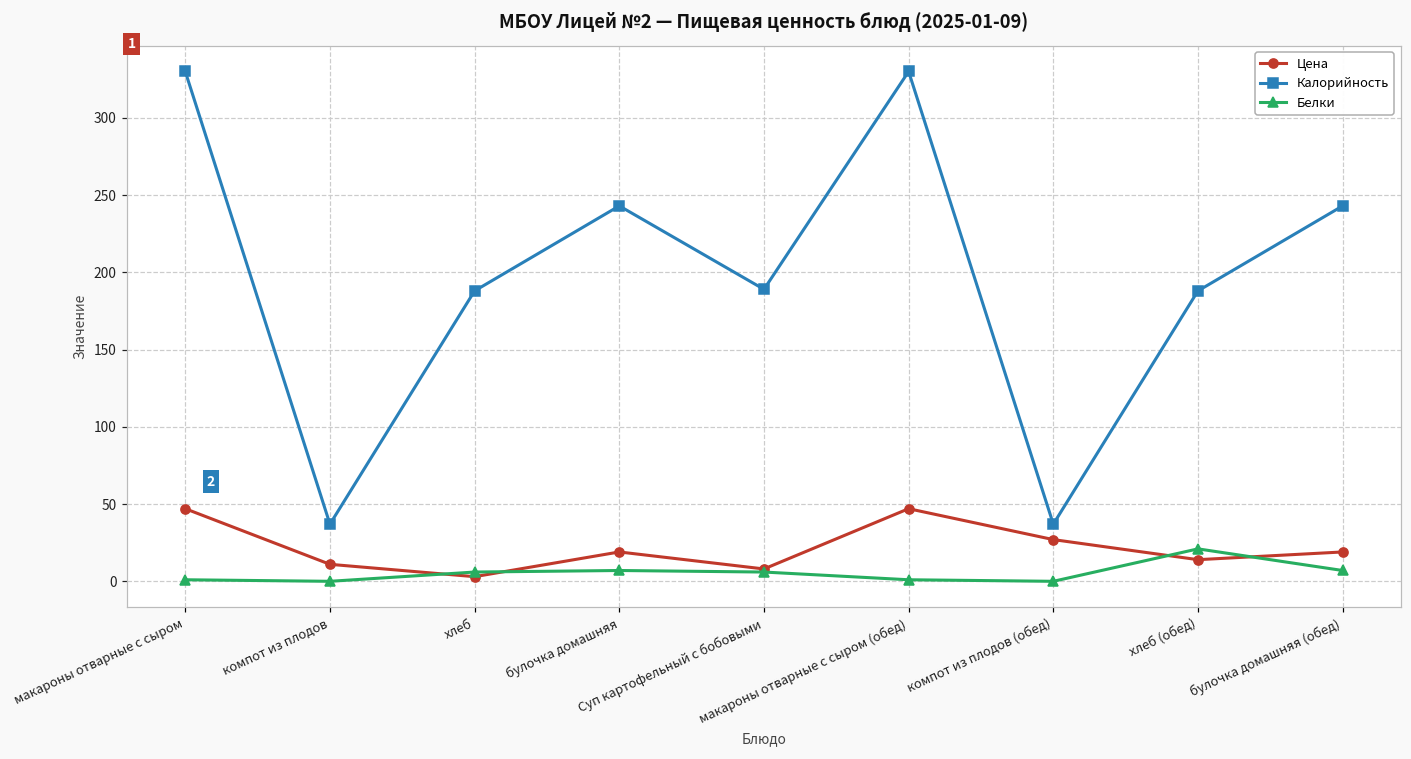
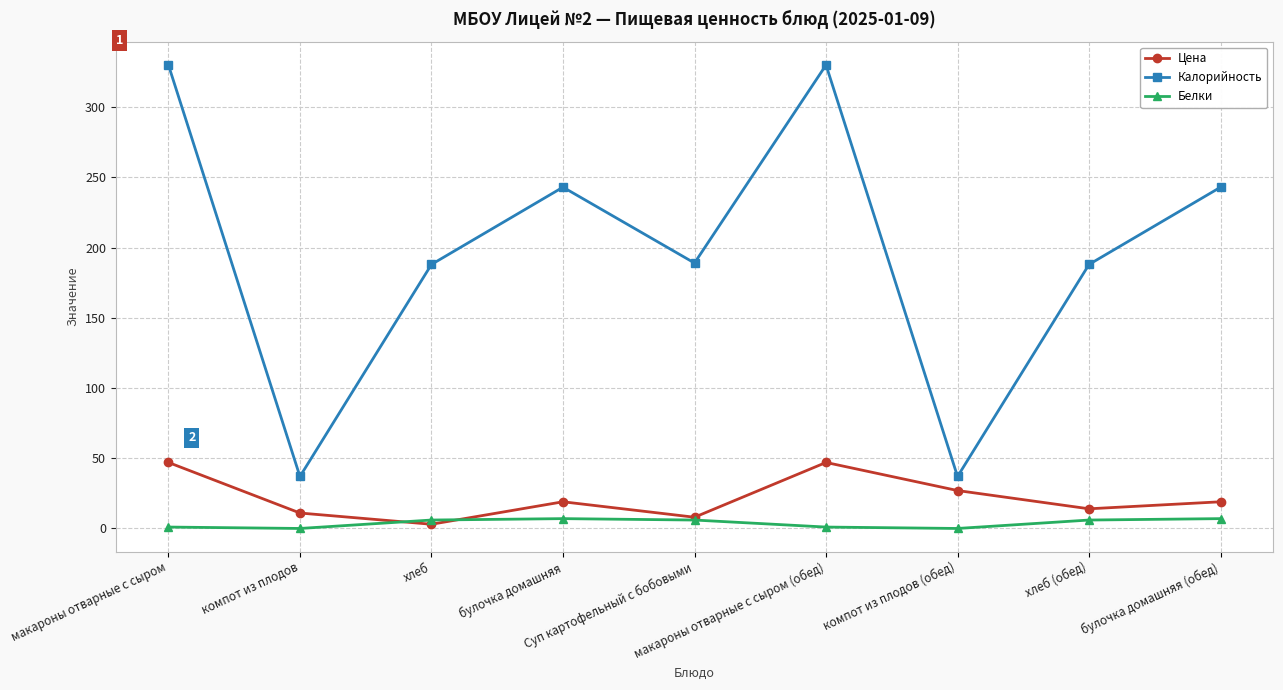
Белки, хлеб (обед): 21 -> 6
